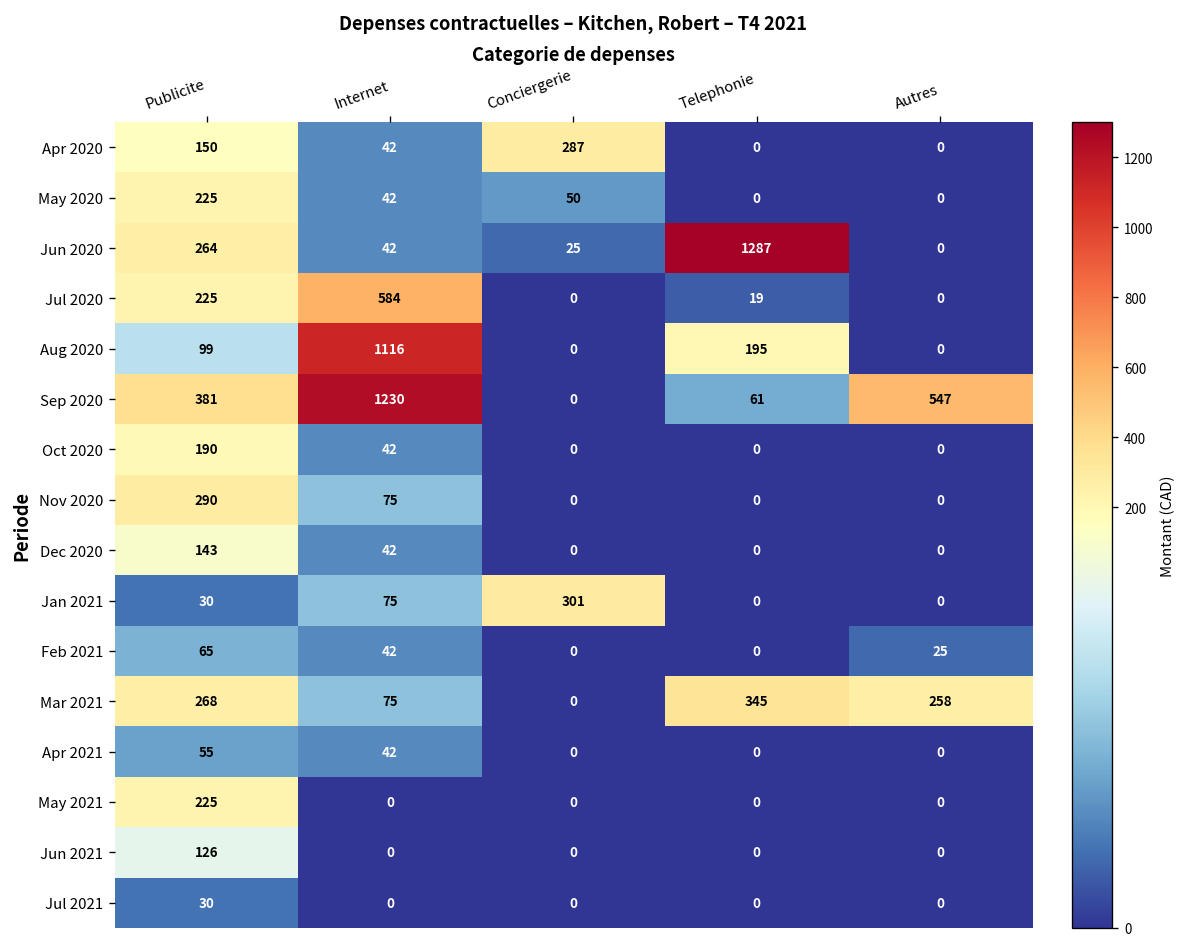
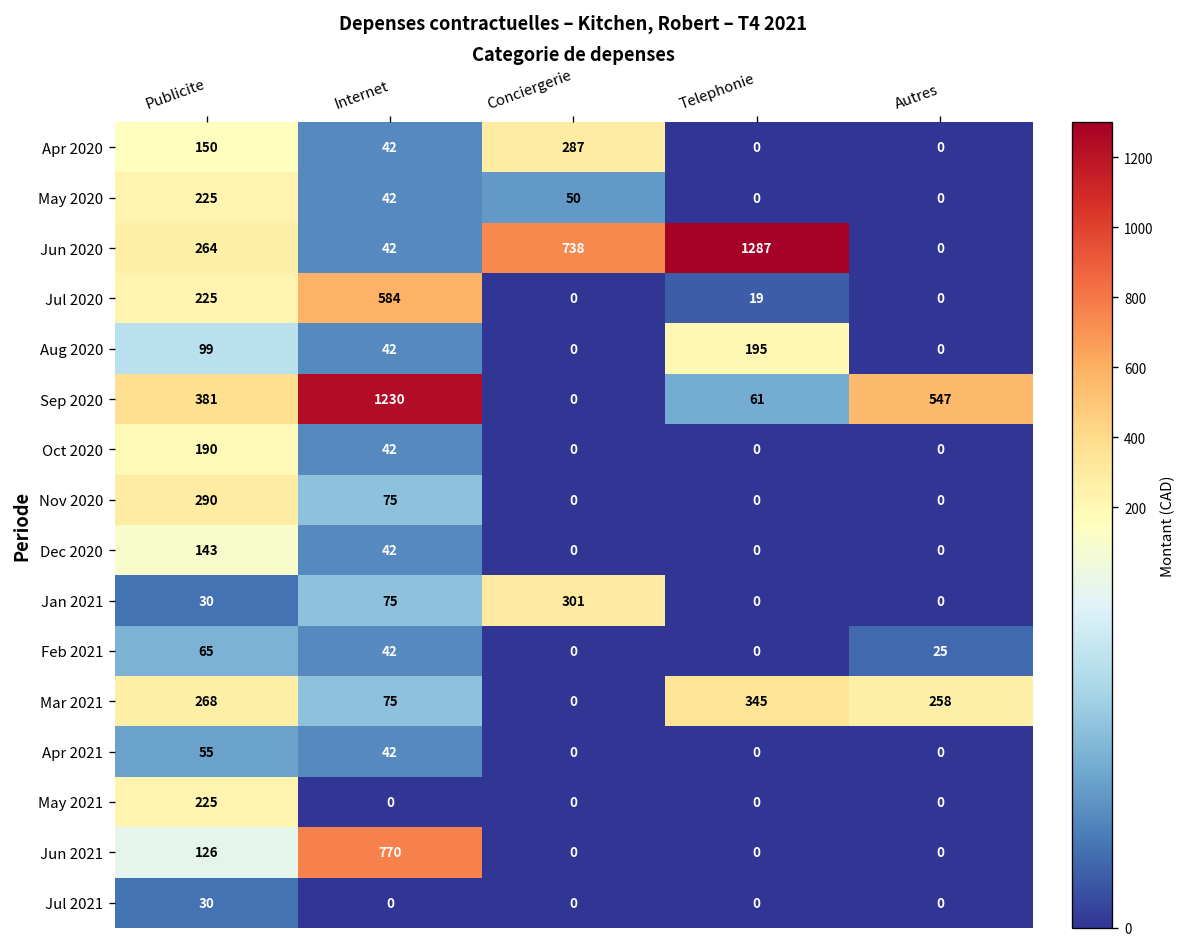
Jun 2020, Conciergerie: 25 -> 738
Aug 2020, Internet: 1116 -> 42
Jun 2021, Internet: 0 -> 770
